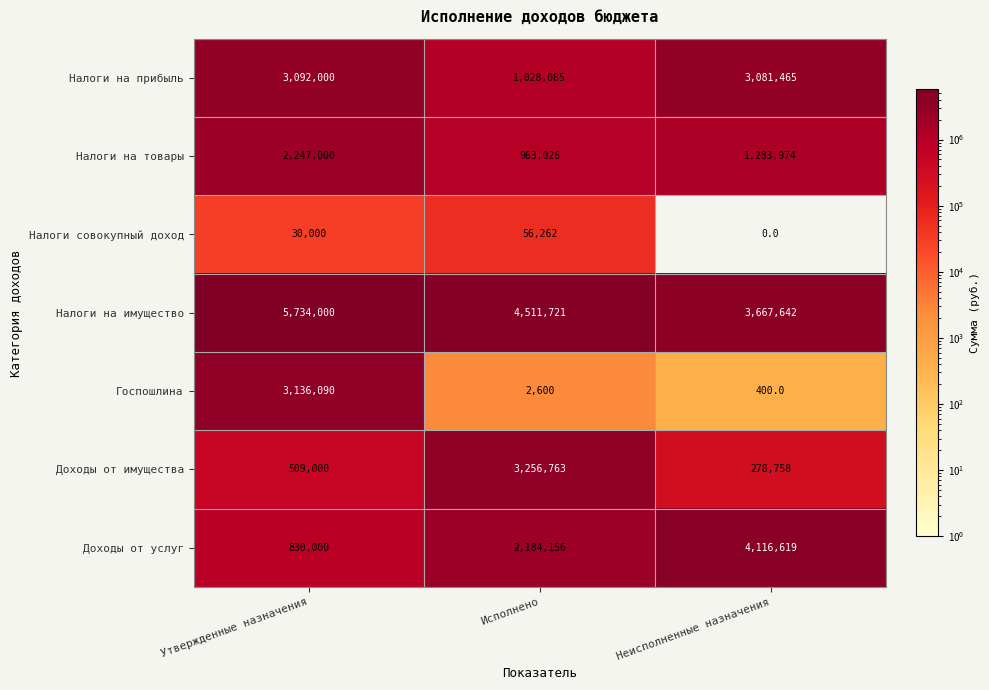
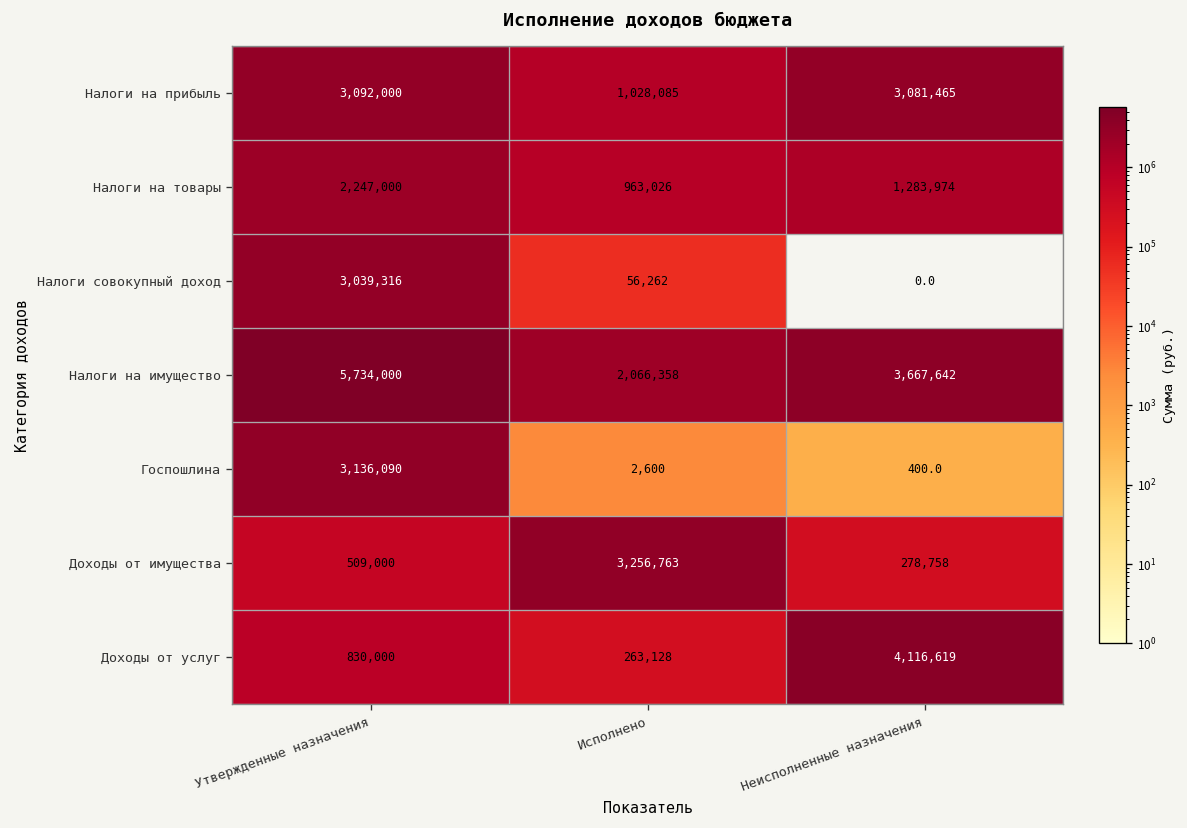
Налоги совокупный доход, Утвержденные назначения: 30,000 -> 3,039,316
Налоги на имущество, Исполнено: 4,511,721 -> 2,066,358
Доходы от услуг, Исполнено: 2,184,156 -> 263,128
